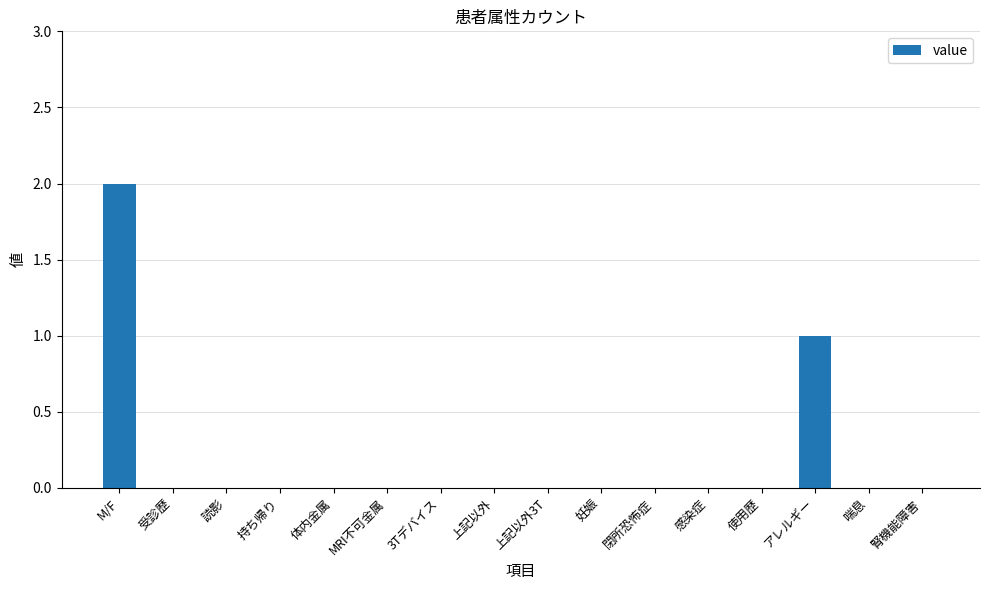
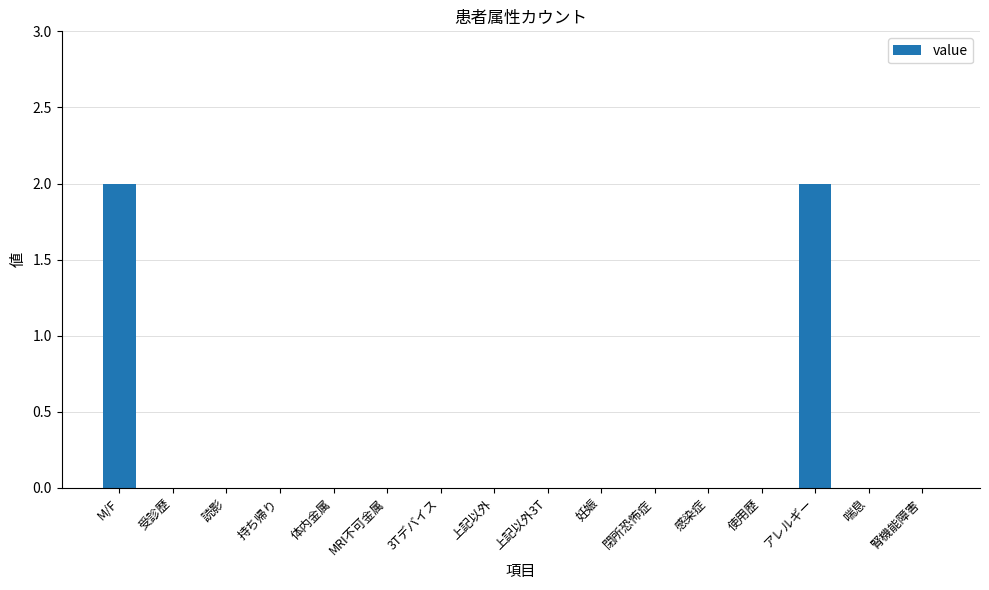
アレルギー: 1 -> 2
